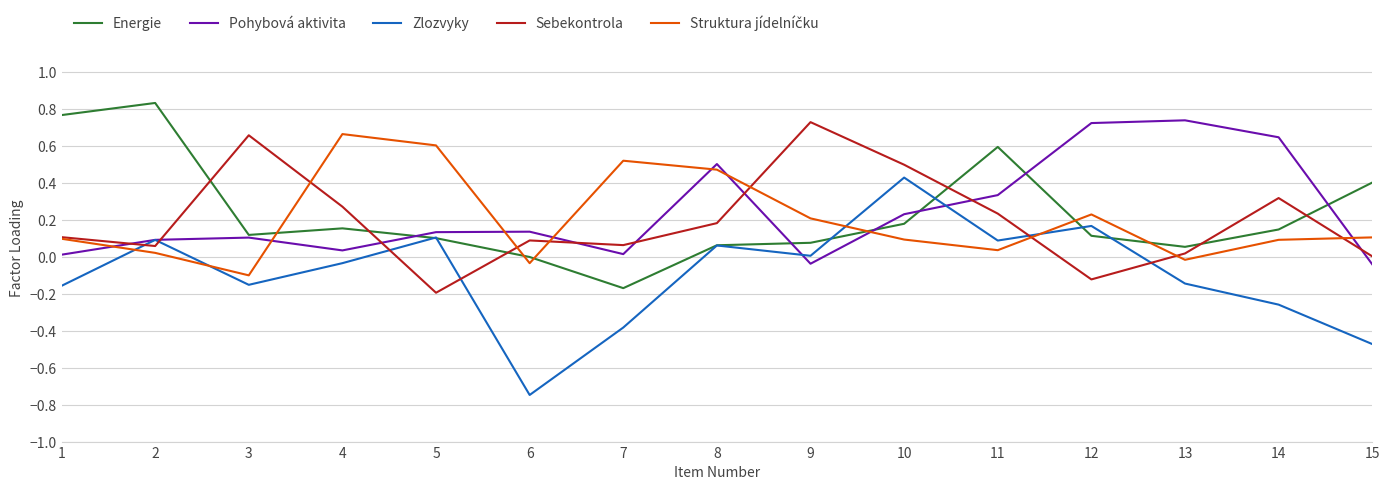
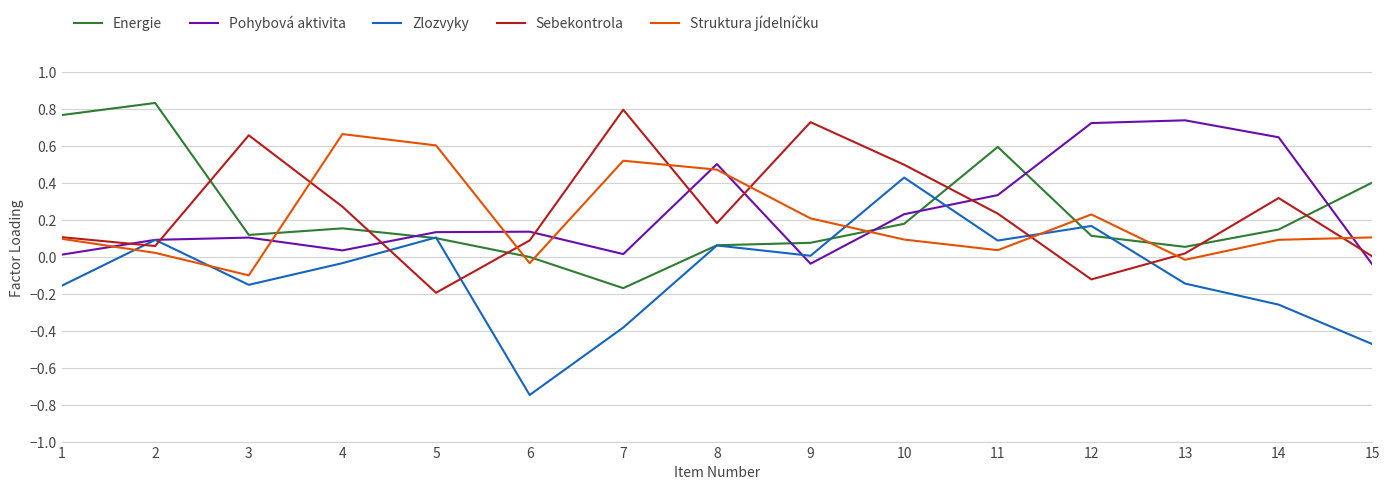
Sebekontrola, 7: 0.06 -> 0.79
